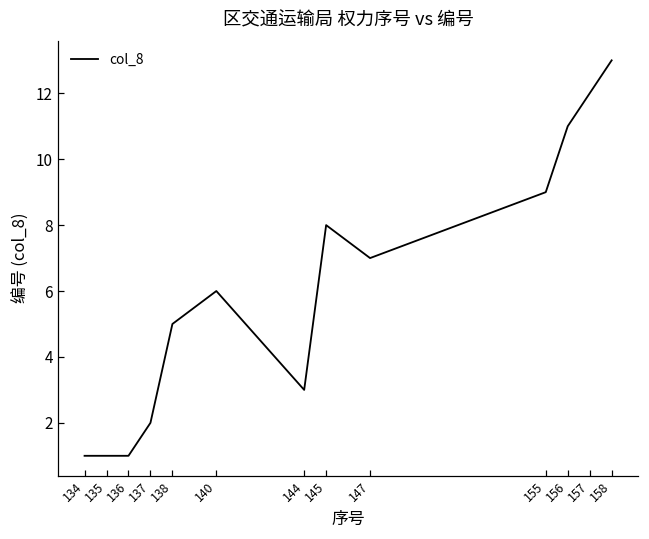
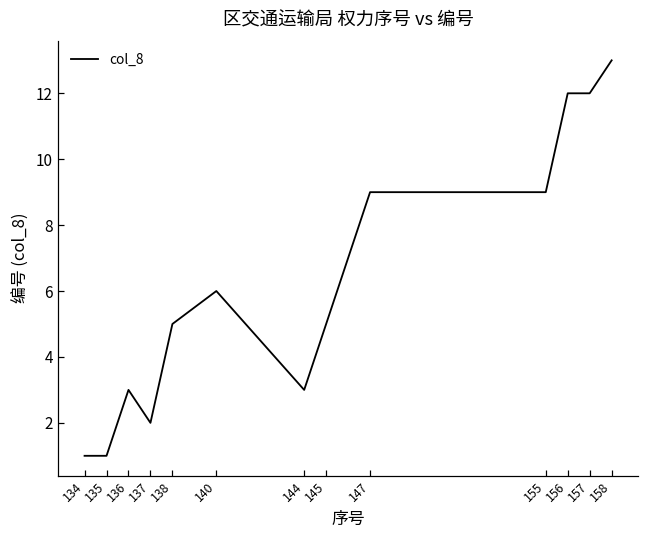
136: 1 -> 3
145: 8 -> 5
147: 7 -> 9
156: 11 -> 12
